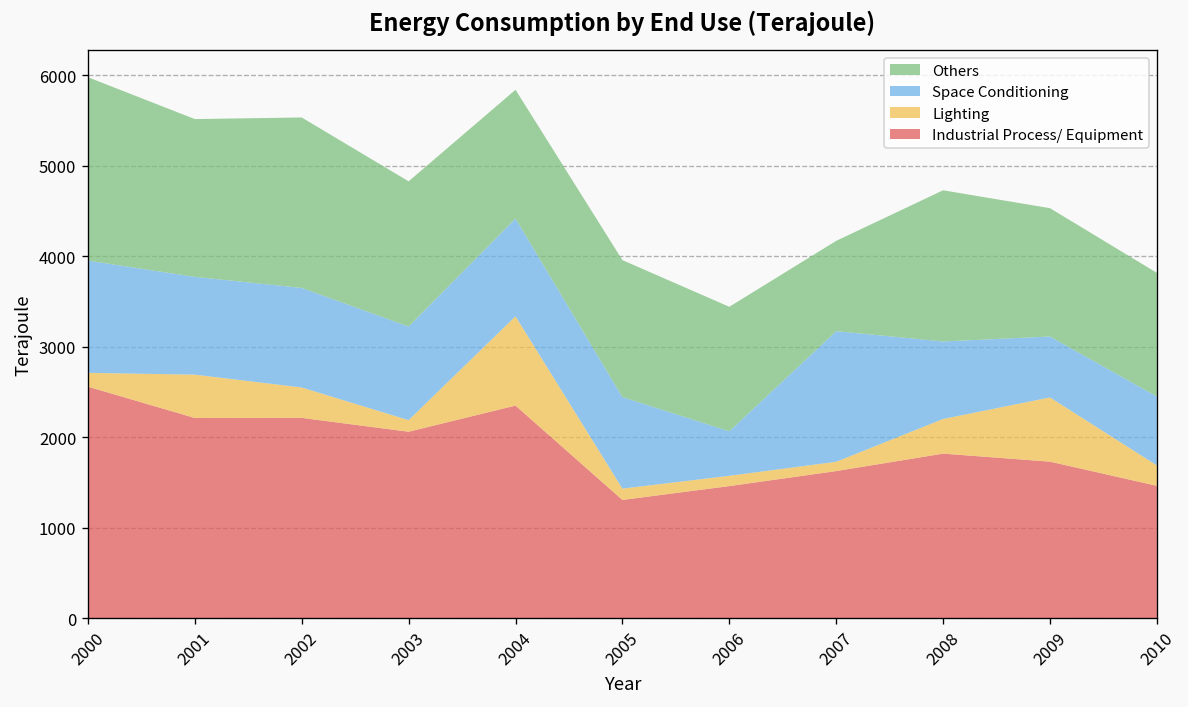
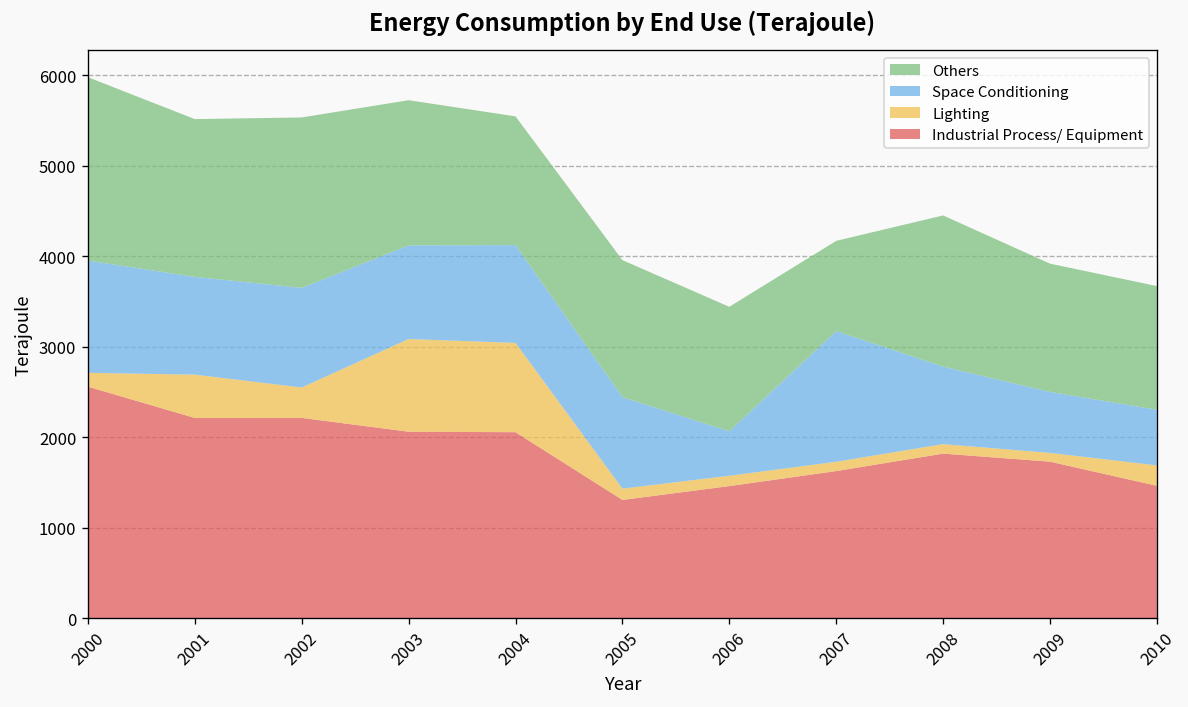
Lighting, 2003: 100 -> 1000
Industrial Process/ Equipment, 2004: 2300 -> 2100
Lighting, 2008: 400 -> 100
Lighting, 2009: 700 -> 100
Space Conditioning, 2010: 800 -> 600
